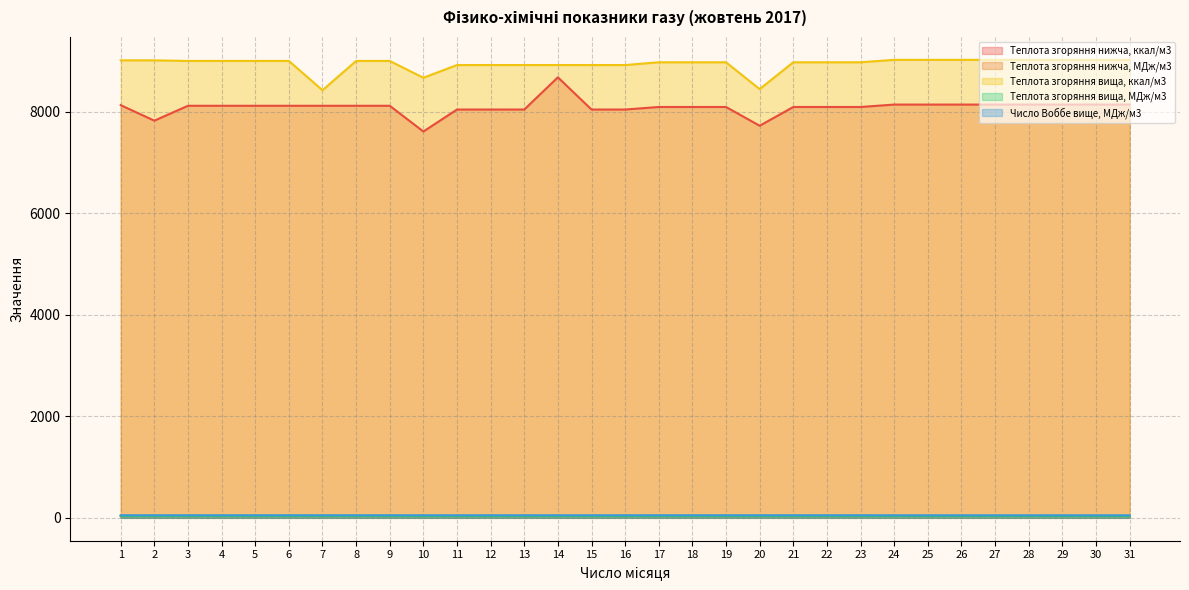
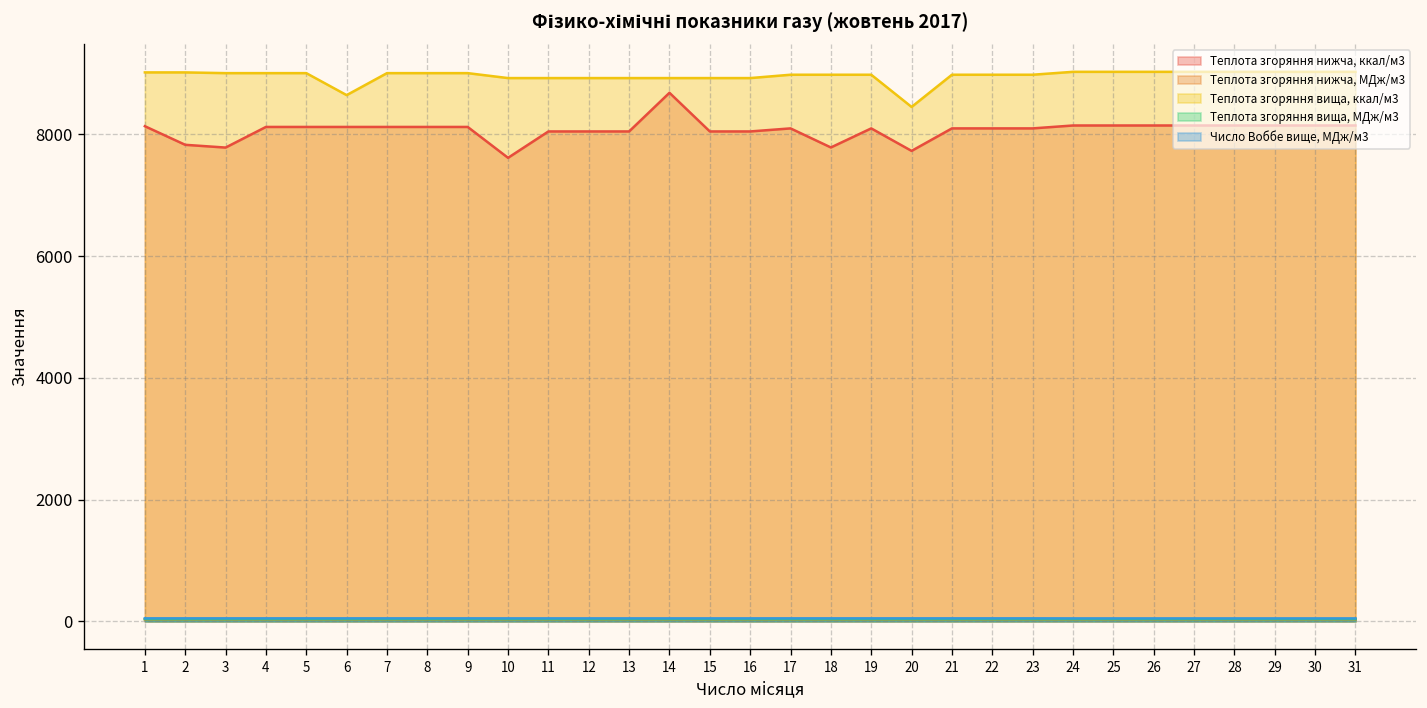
Теплота згоряння нижча, ккал/м3, 3: 8100 -> 7800
Теплота згоряння вища, ккал/м3, 6: 9000 -> 8600
Теплота згоряння вища, ккал/м3, 7: 8400 -> 9000
Теплота згоряння вища, ккал/м3, 10: 8700 -> 8900
Теплота згоряння нижча, ккал/м3, 18: 8100 -> 7800
